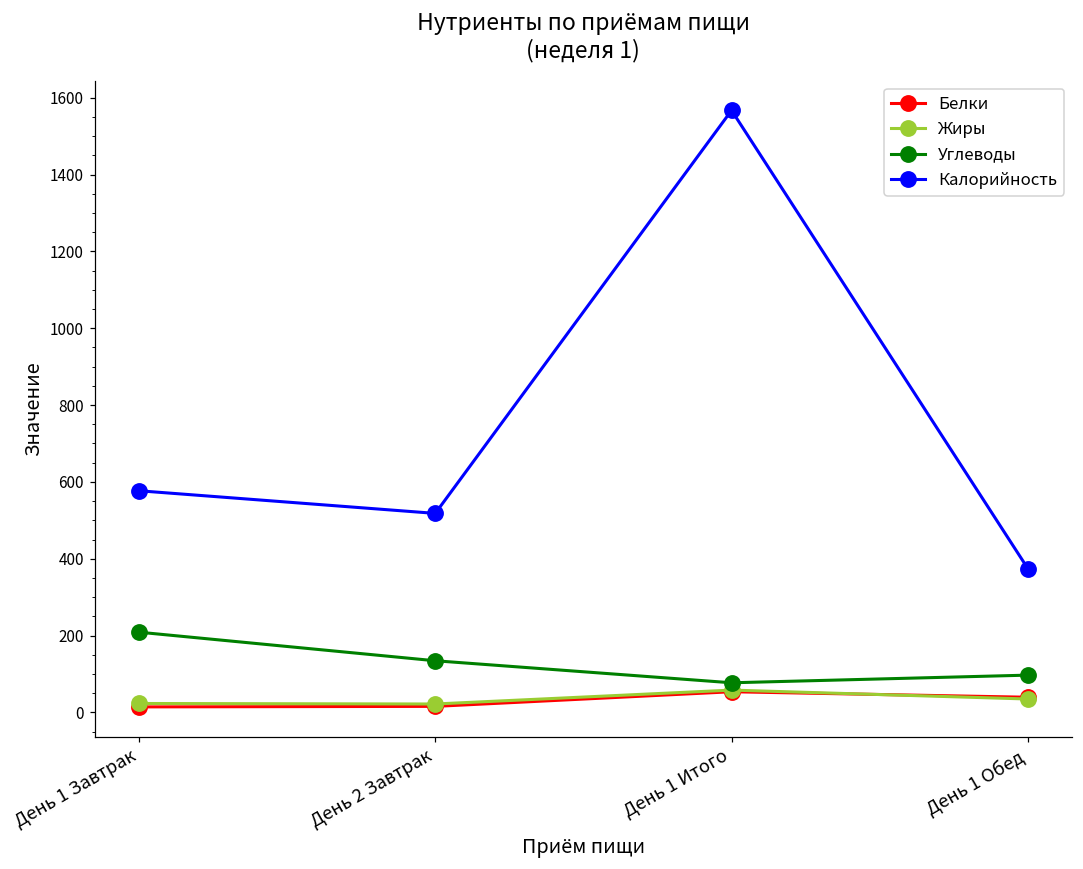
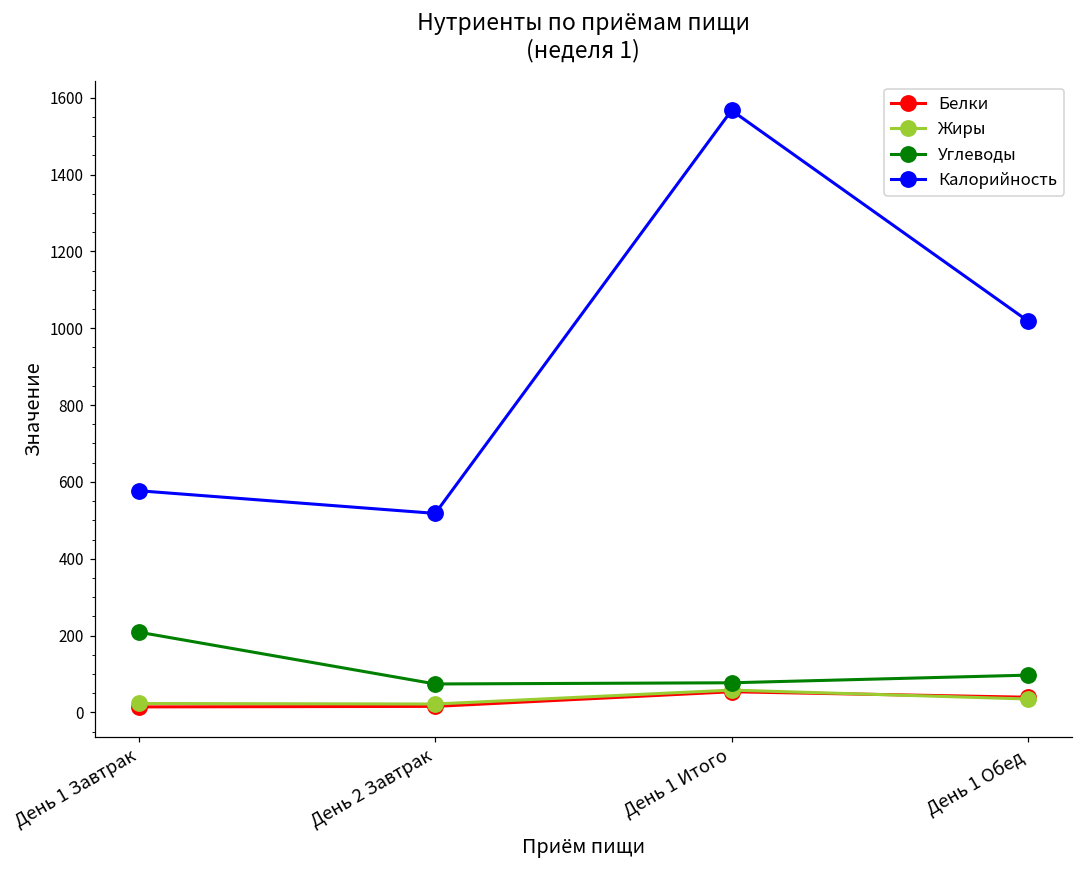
Углеводы, День 2 Завтрак: 130 -> 70
Калорийность, День 1 Обед: 370 -> 1020
